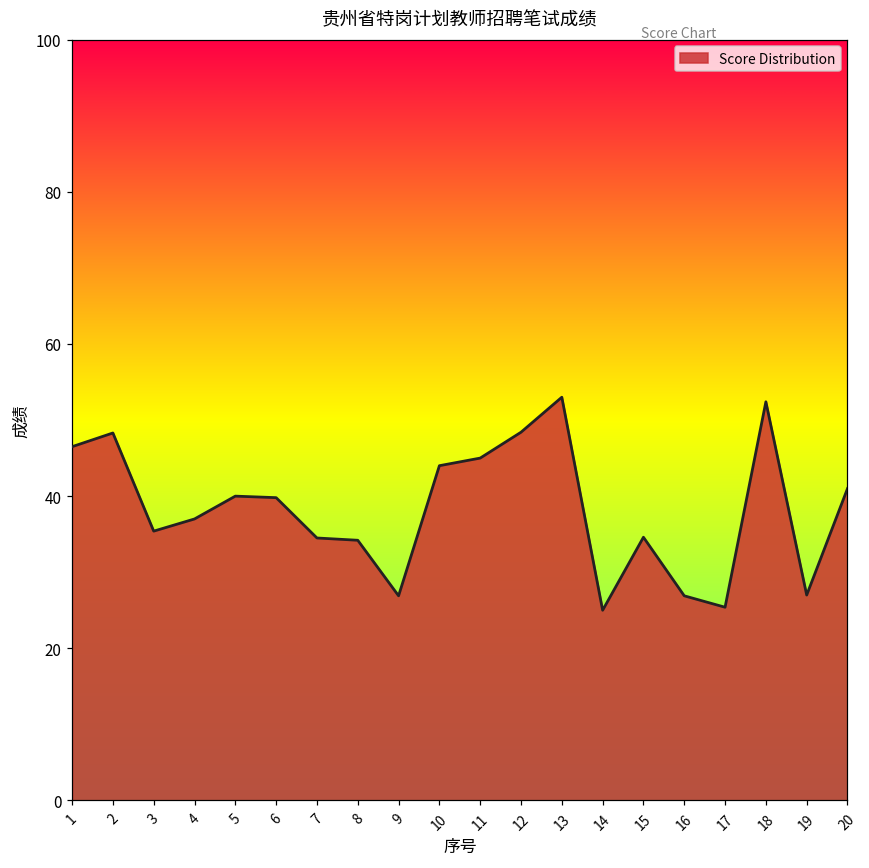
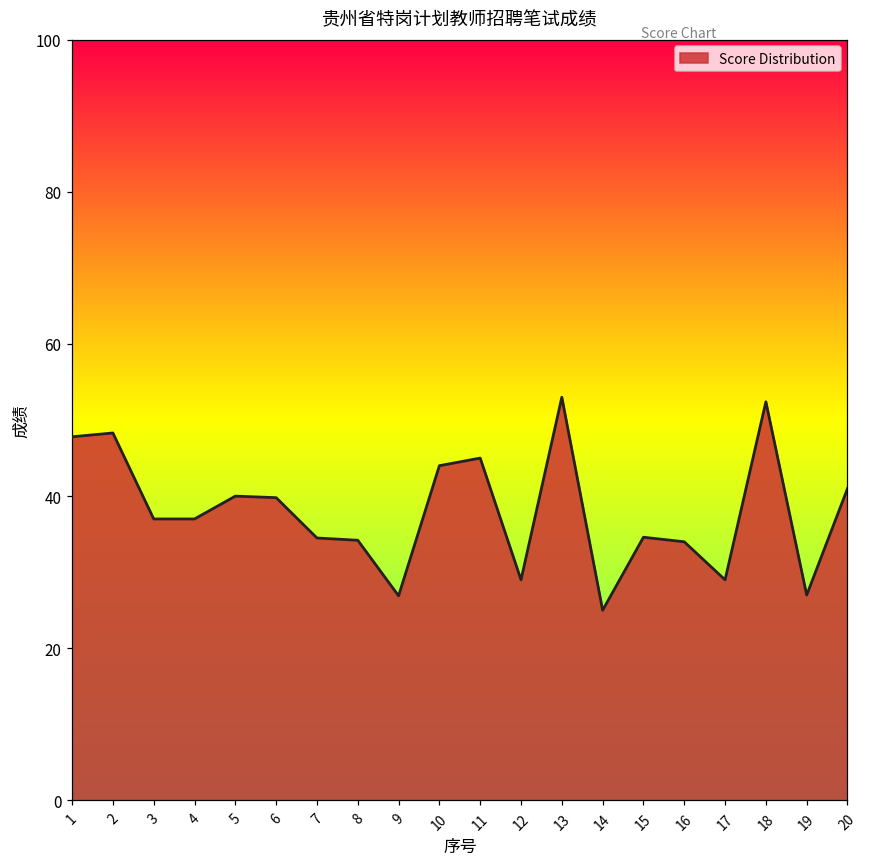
1: 47 -> 48
3: 35 -> 37
12: 48 -> 29
16: 27 -> 34
17: 25 -> 29
